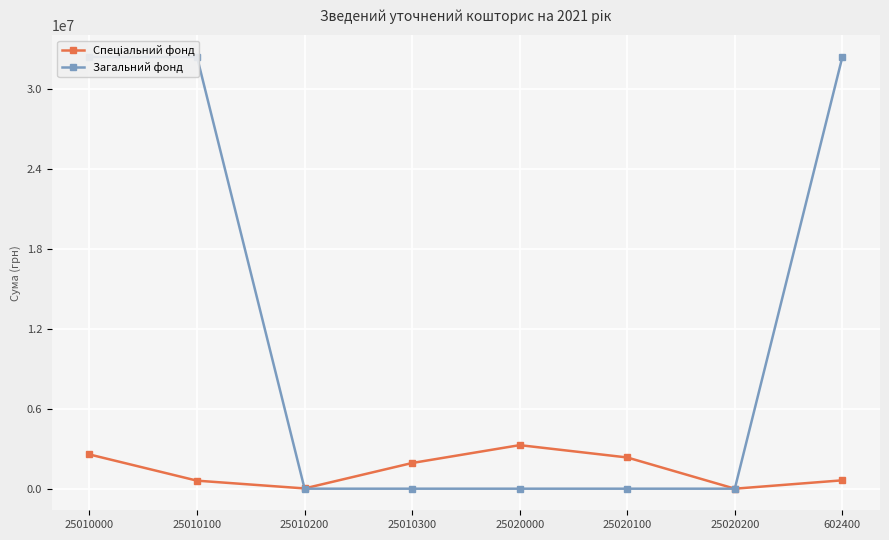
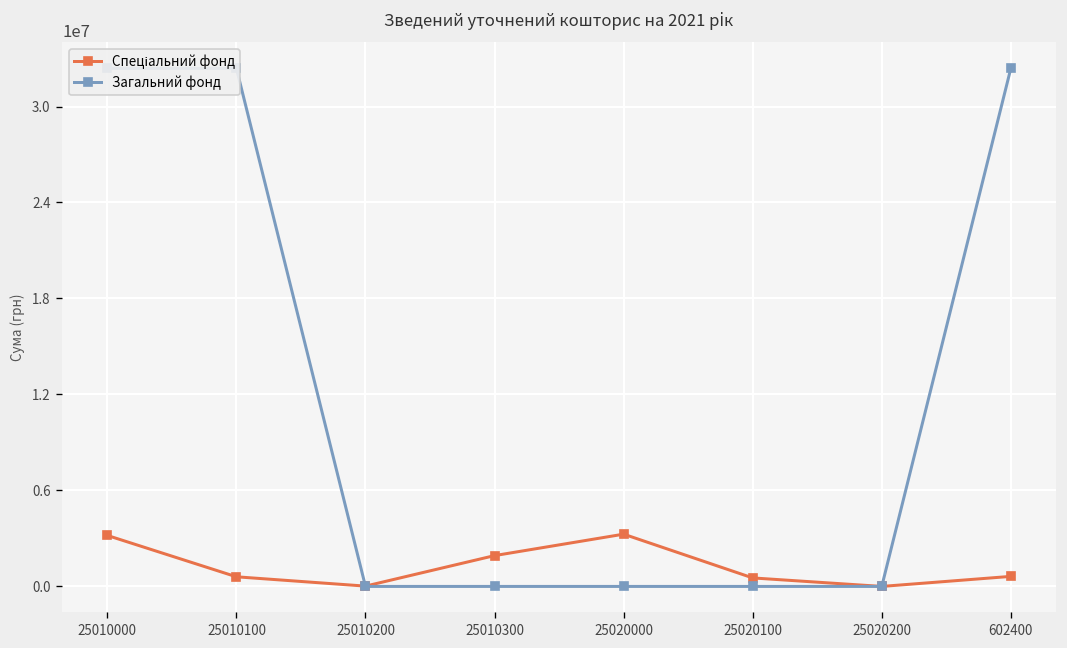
Спеціальний фонд, 25010000: 2600000 -> 3200000
Спеціальний фонд, 25020100: 2300000 -> 500000
